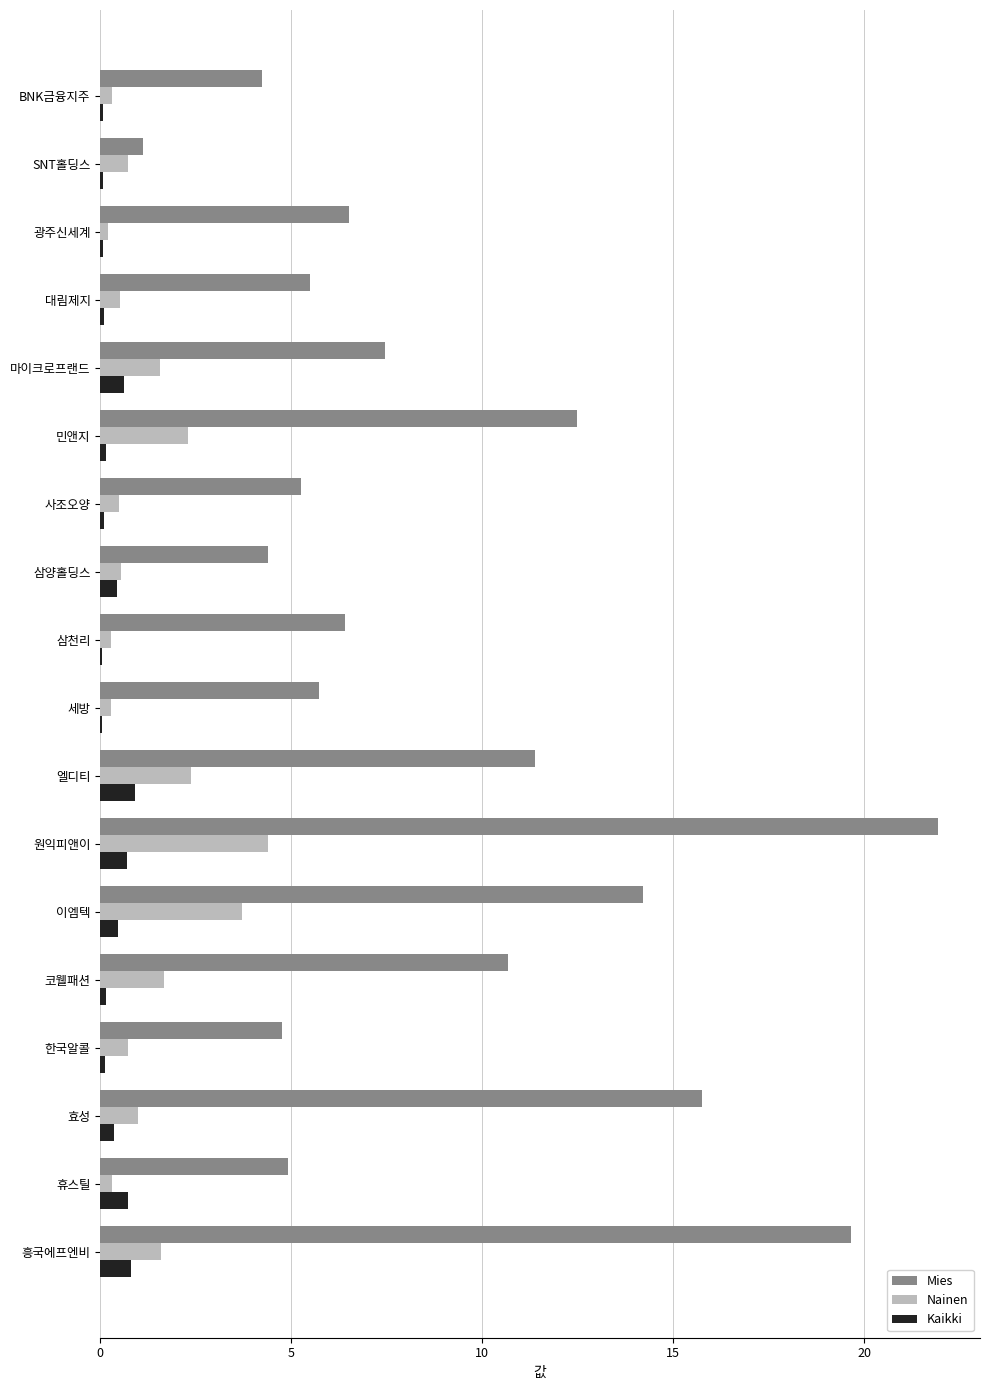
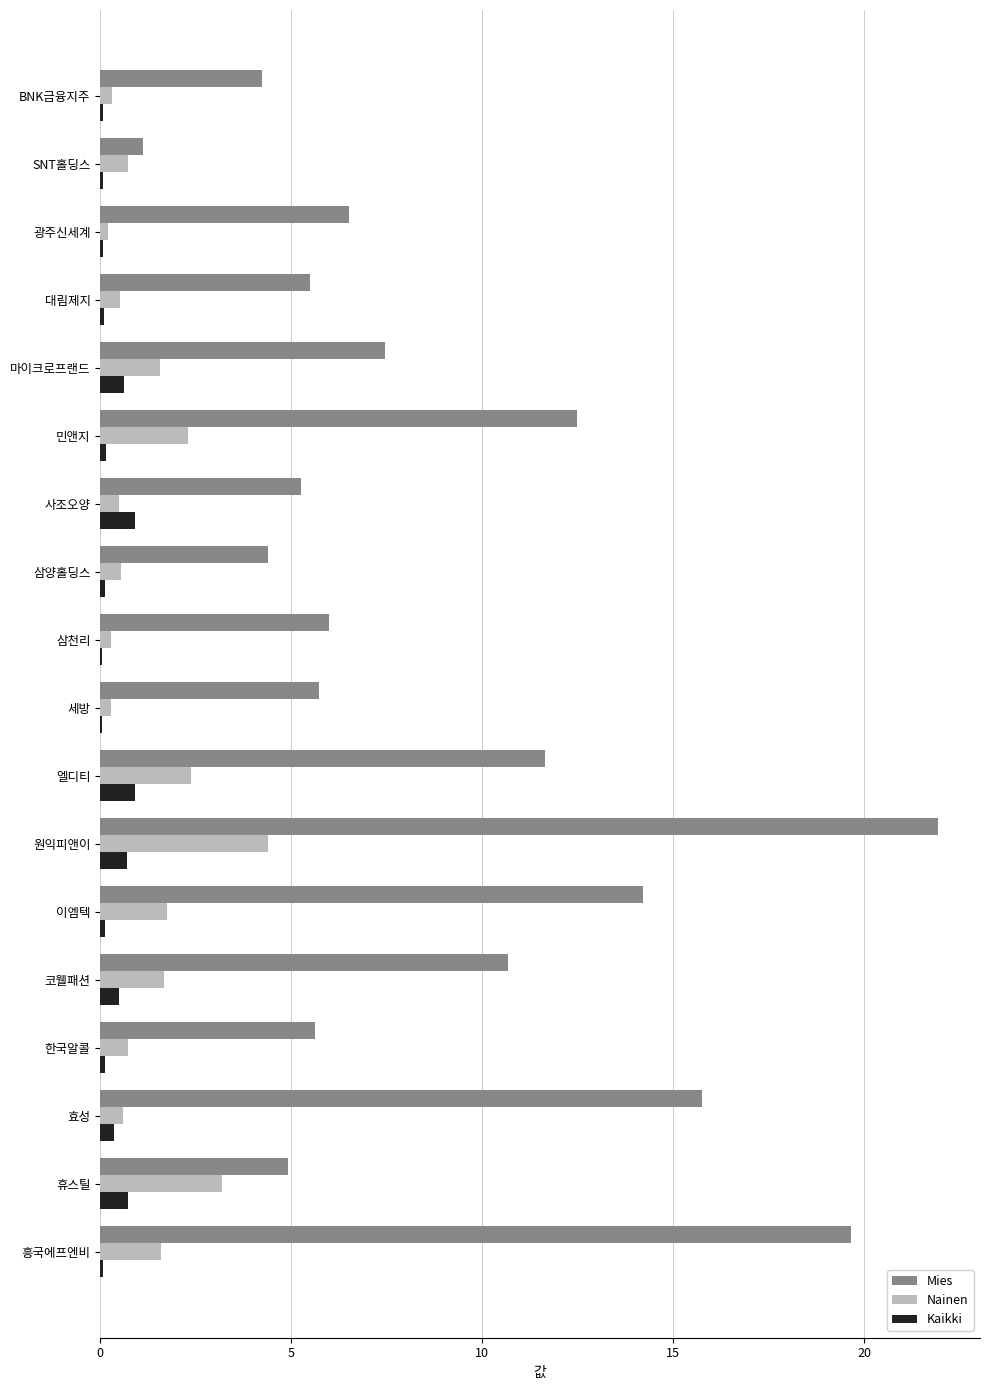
Kaikki, 사조오양: 0.1 -> 0.9
Kaikki, 삼양홀딩스: 0.4 -> 0.1
Mies, 삼천리: 6.4 -> 6.0
Mies, 엘디티: 11.4 -> 11.6
Nainen, 이엠텍: 3.7 -> 1.8
Kaikki, 이엠텍: 0.5 -> 0.1
Kaikki, 코웰패션: 0.2 -> 0.5
Mies, 한국알콜: 4.8 -> 5.6
Nainen, 효성: 1.0 -> 0.6
Nainen, 휴스틸: 0.3 -> 3.2
Kaikki, 흥국에프엔비: 0.8 -> 0.1
